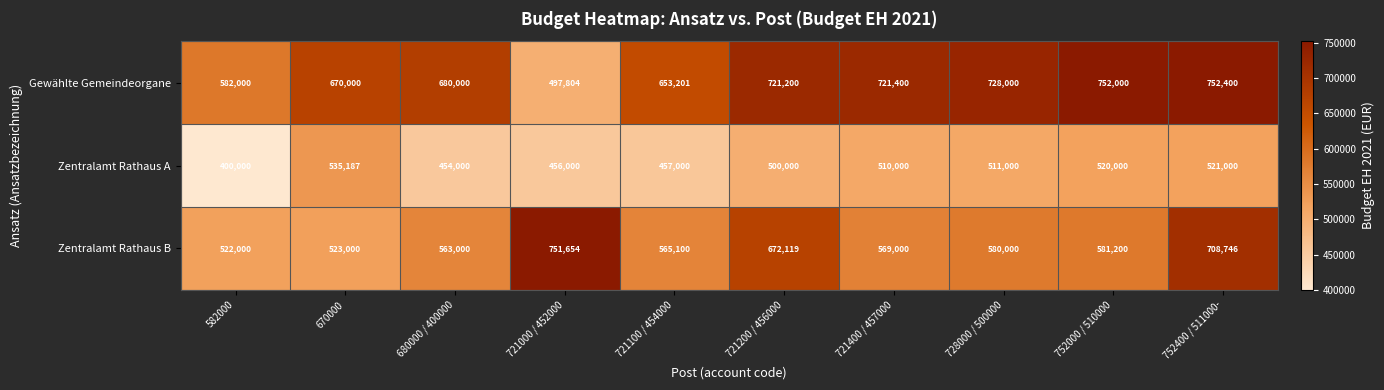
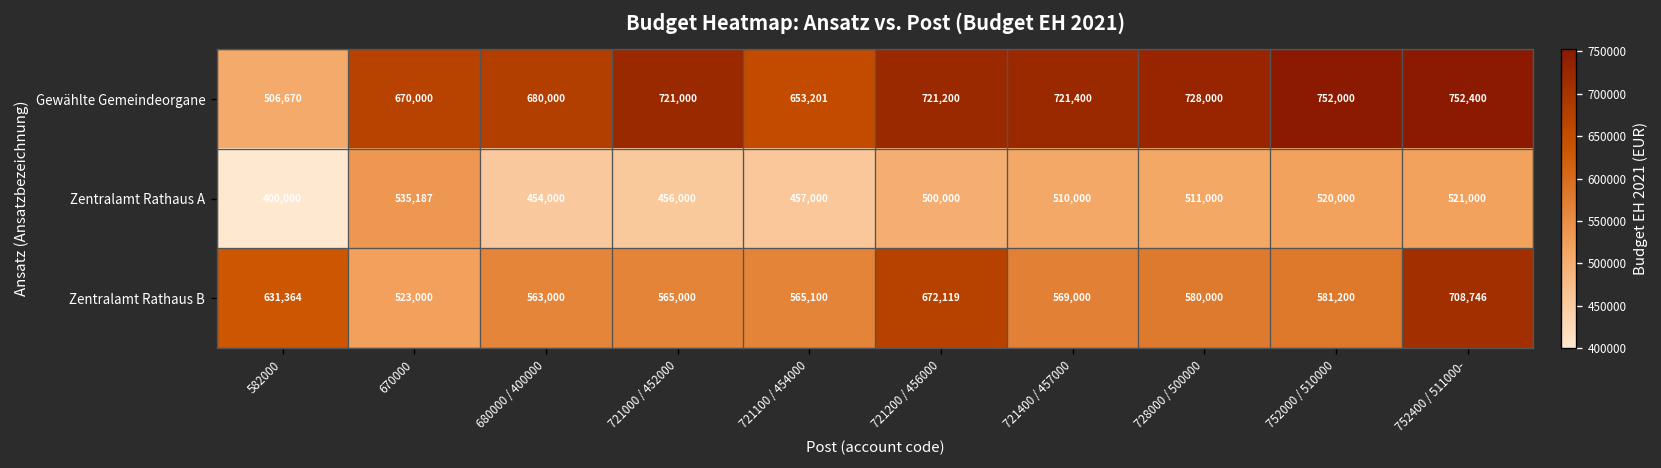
Gewählte Gemeindeorgane, 582000: 582,000 -> 506,670
Gewählte Gemeindeorgane, 721000 / 452000: 497,804 -> 721,000
Zentralamt Rathaus B, 582000: 522,000 -> 631,364
Zentralamt Rathaus B, 721000 / 452000: 751,654 -> 565,000
